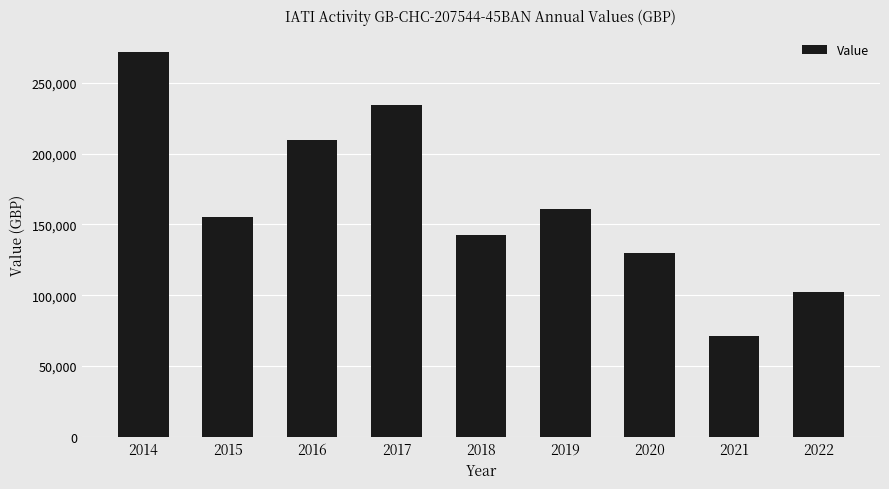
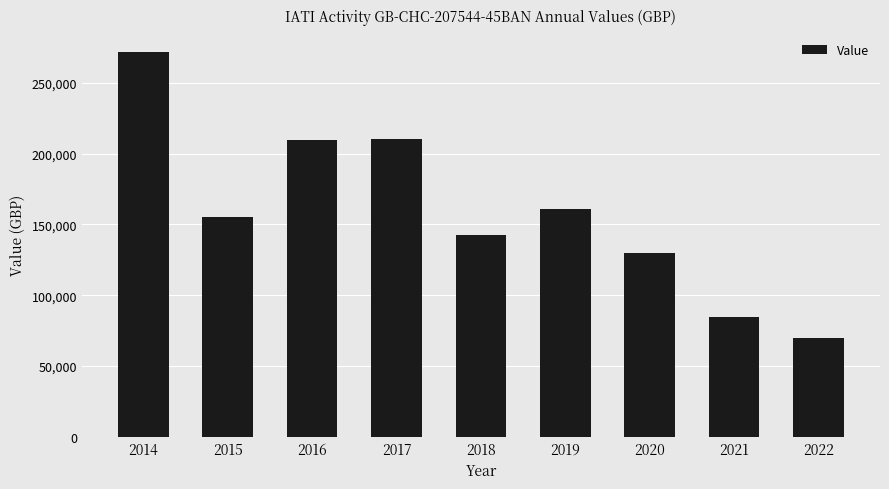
2017: 234,000 -> 210,000
2021: 71,000 -> 84,000
2022: 102,000 -> 70,000
